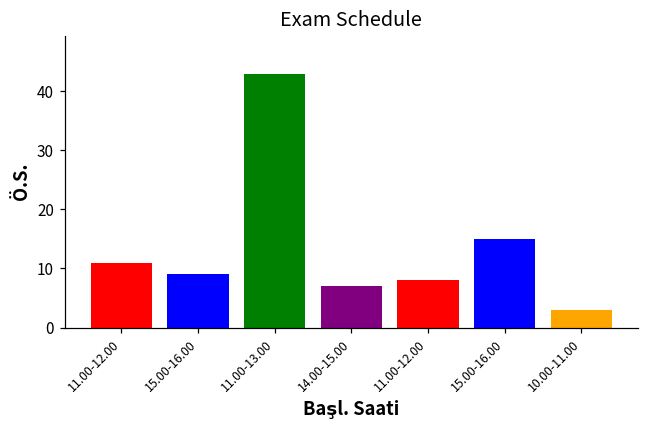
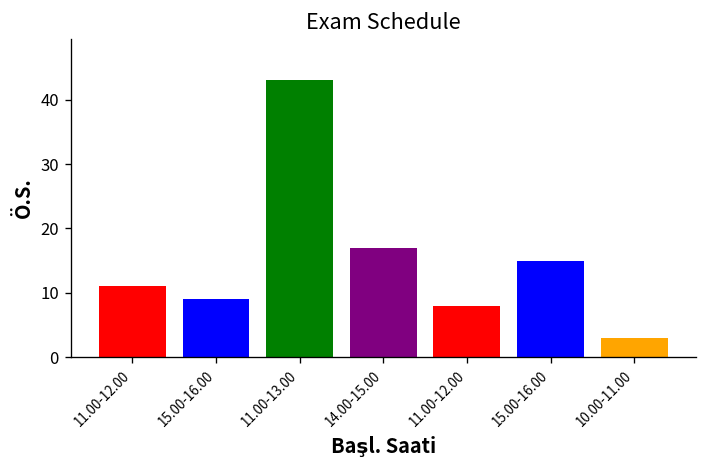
14.00-15.00: 7 -> 17
